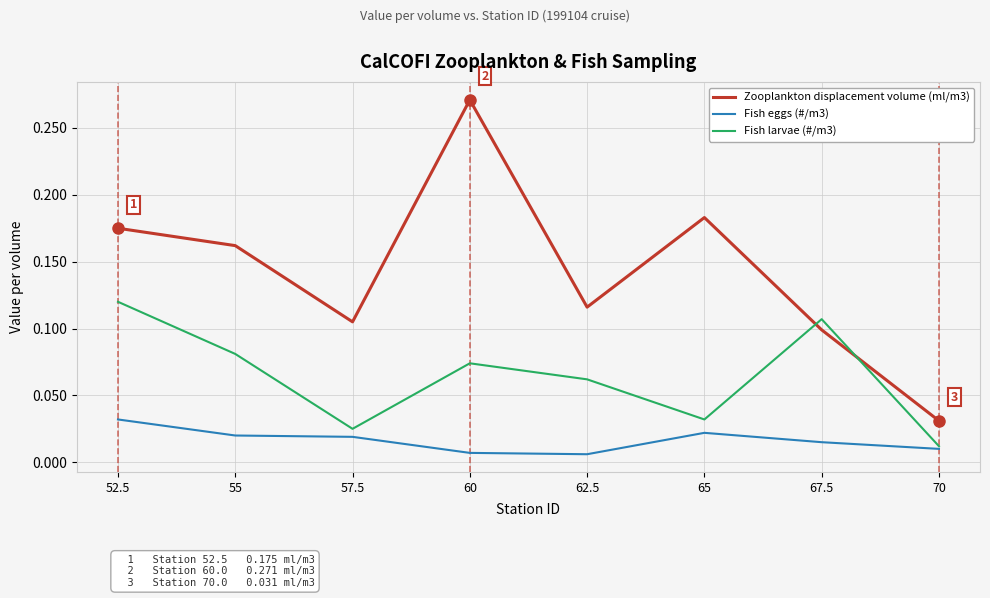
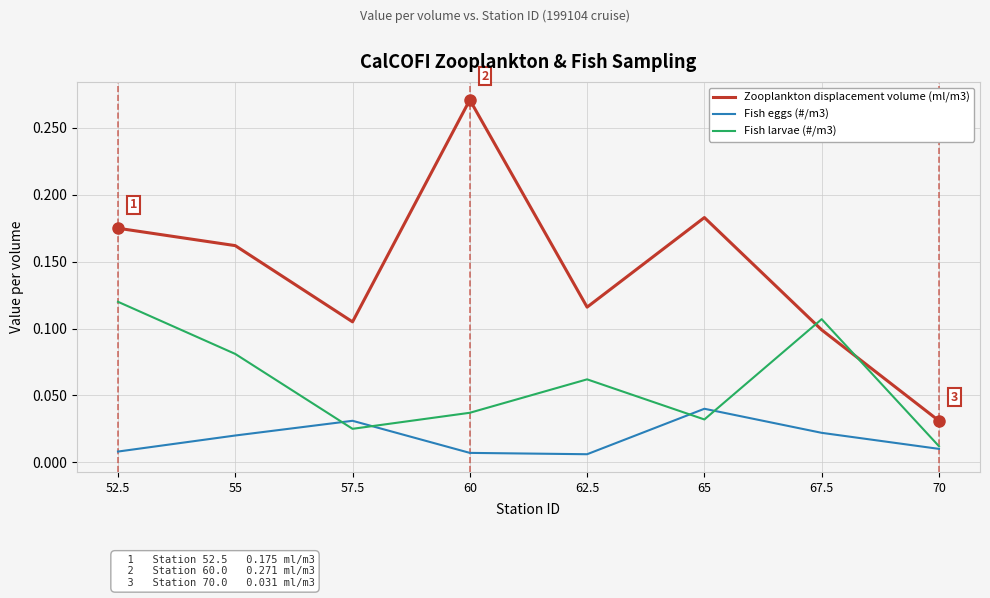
Fish eggs (#/m3), 52.5: 0.032 -> 0.008
Fish eggs (#/m3), 57.5: 0.019 -> 0.031
Fish larvae (#/m3), 60: 0.074 -> 0.037
Fish eggs (#/m3), 65: 0.022 -> 0.040
Fish eggs (#/m3), 67.5: 0.015 -> 0.022
